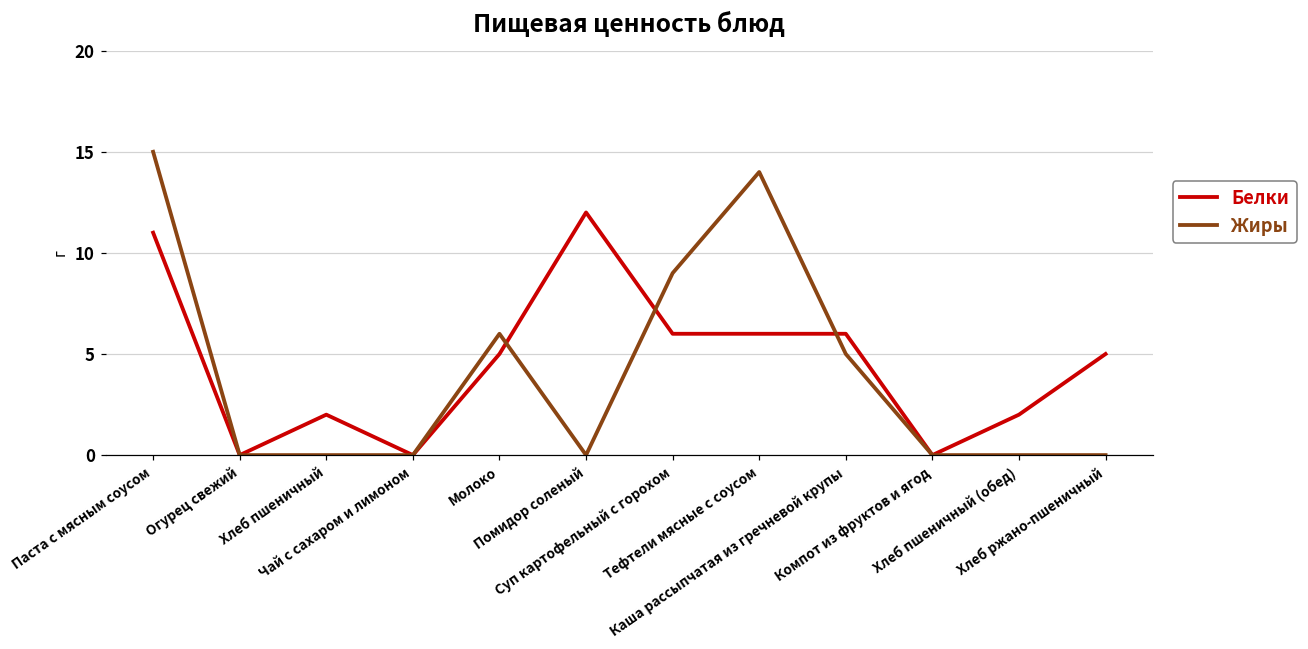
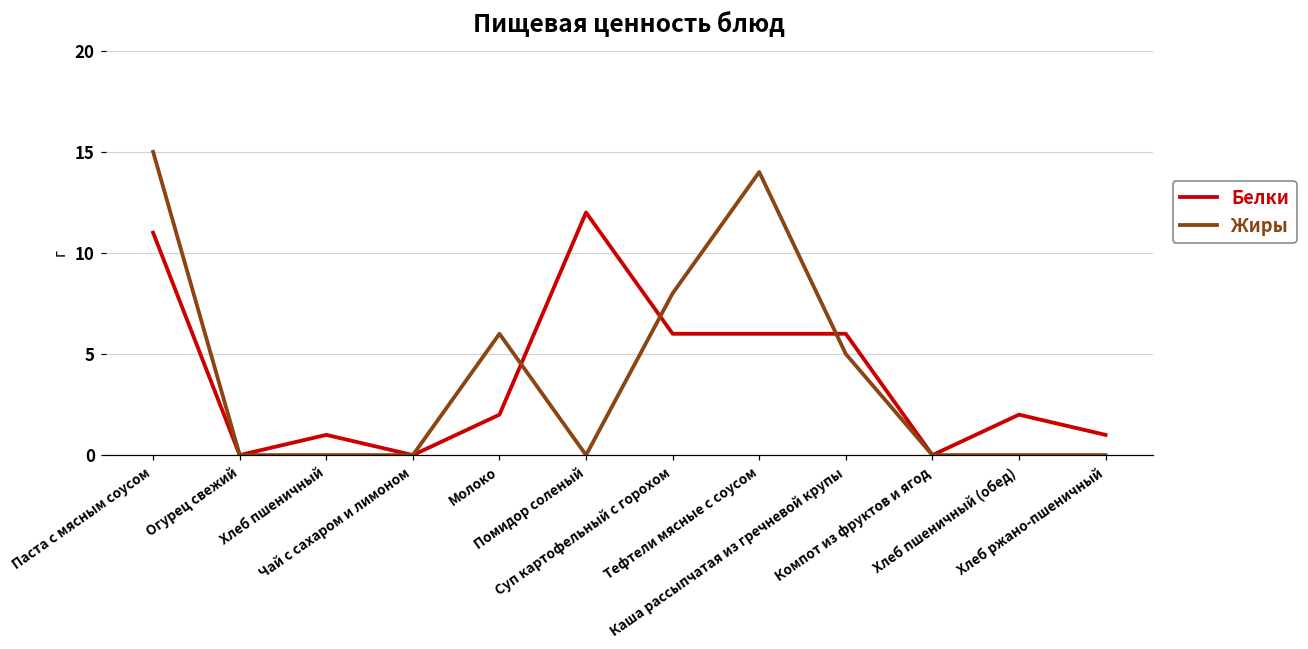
Белки, Хлеб пшеничный: 2 -> 1
Белки, Молоко: 5 -> 2
Жиры, Суп картофельный с горохом: 9 -> 8
Белки, Хлеб ржано-пшеничный: 5 -> 1
